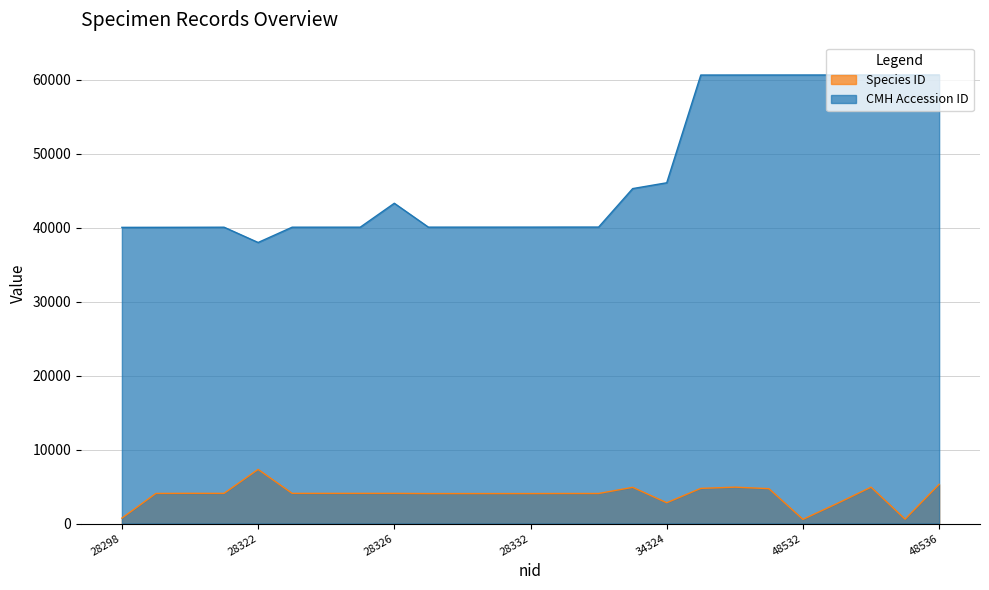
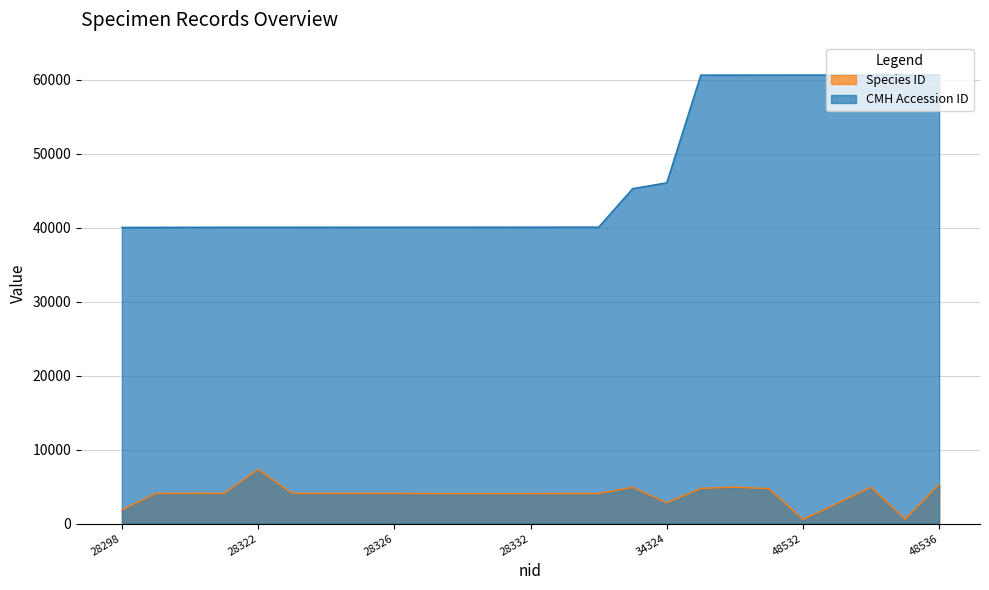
Species ID, 28298: 1000 -> 2000
CMH Accession ID, 28322: 38000 -> 40000
CMH Accession ID, 28326: 43000 -> 40000
